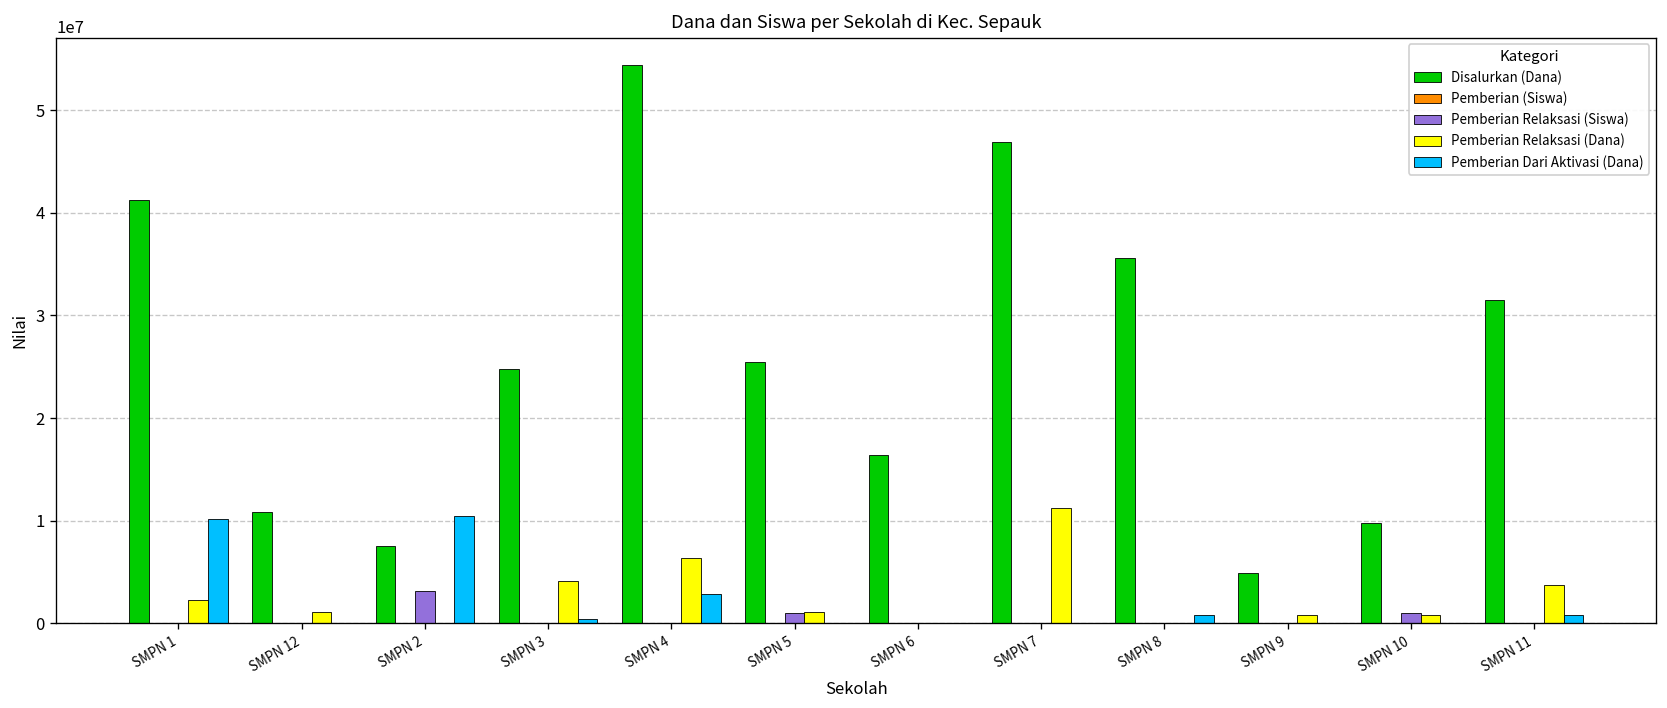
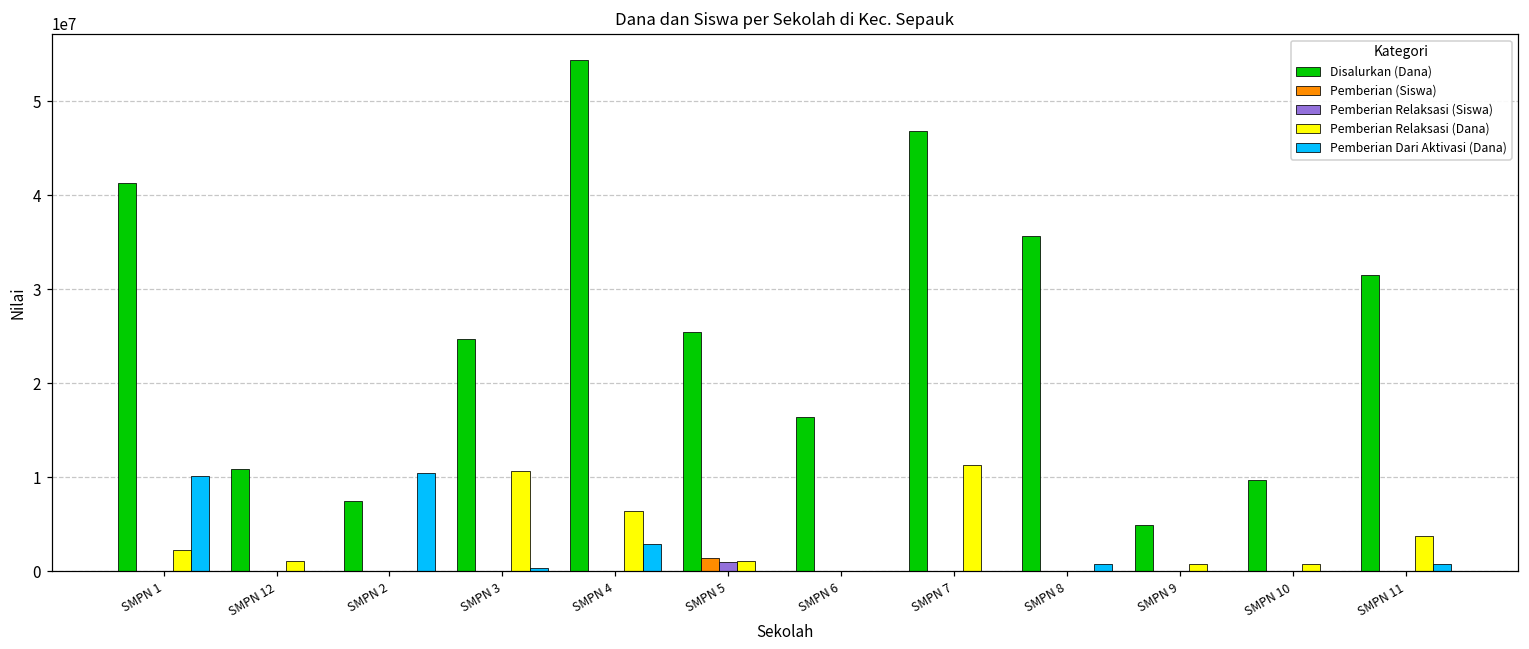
Pemberian Relaksasi (Siswa), SMPN 2: 3000000 -> 0
Pemberian Relaksasi (Dana), SMPN 3: 4000000 -> 11000000
Pemberian (Siswa), SMPN 5: 0 -> 1000000
Pemberian Relaksasi (Siswa), SMPN 10: 1000000 -> 0
